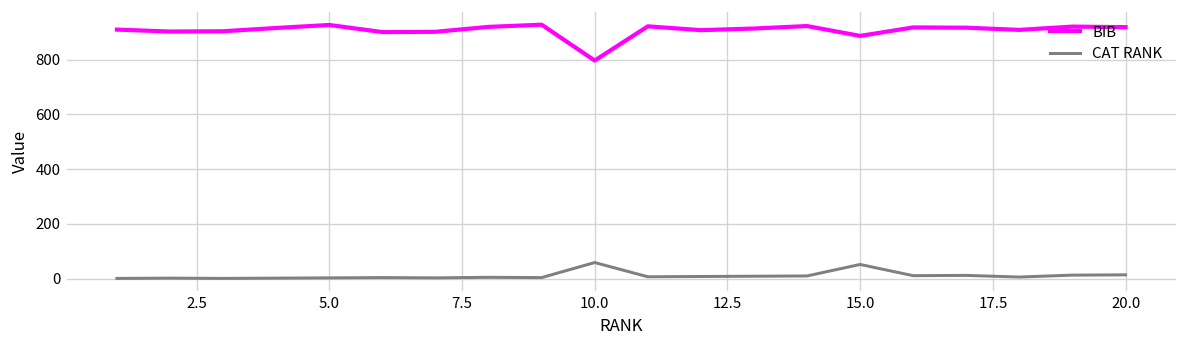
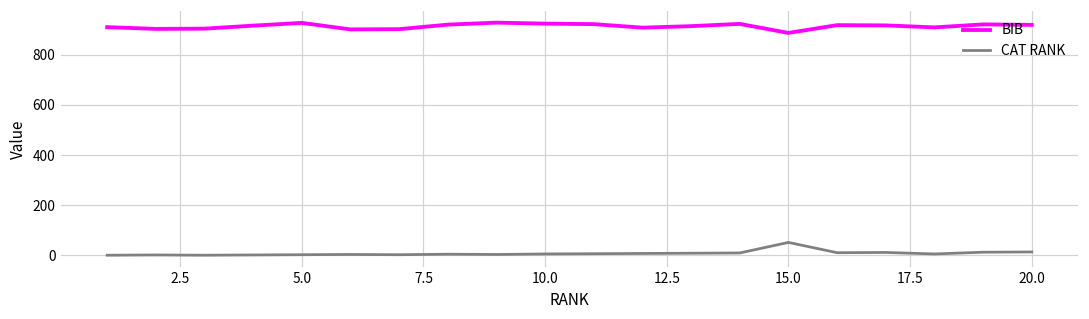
BIB, 10.0: 800 -> 920
CAT RANK, 10.0: 60 -> 10
